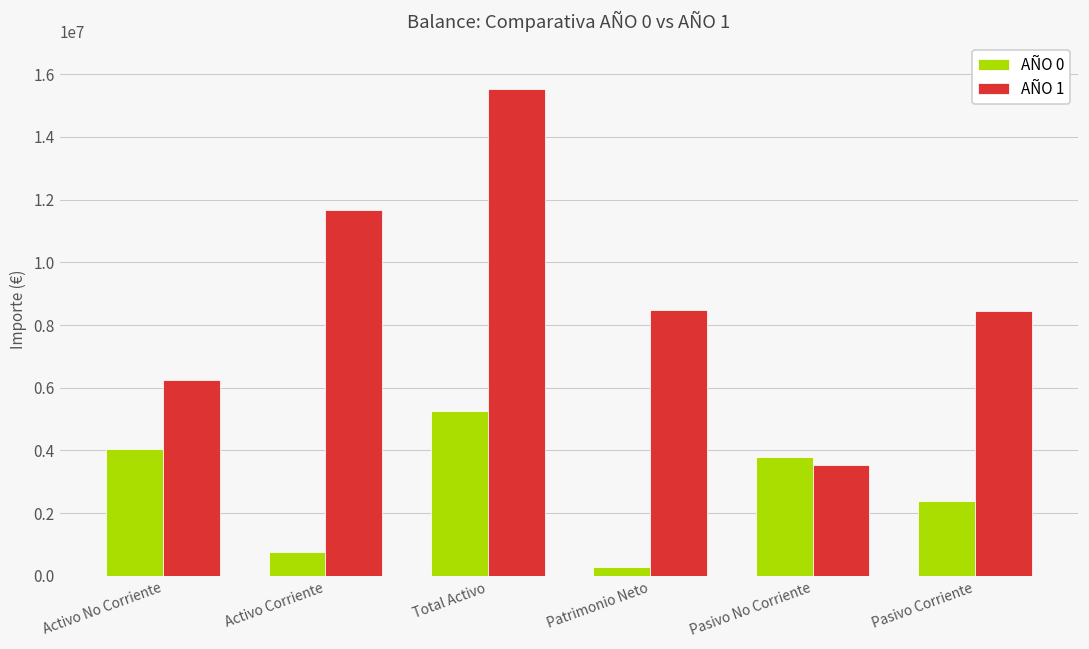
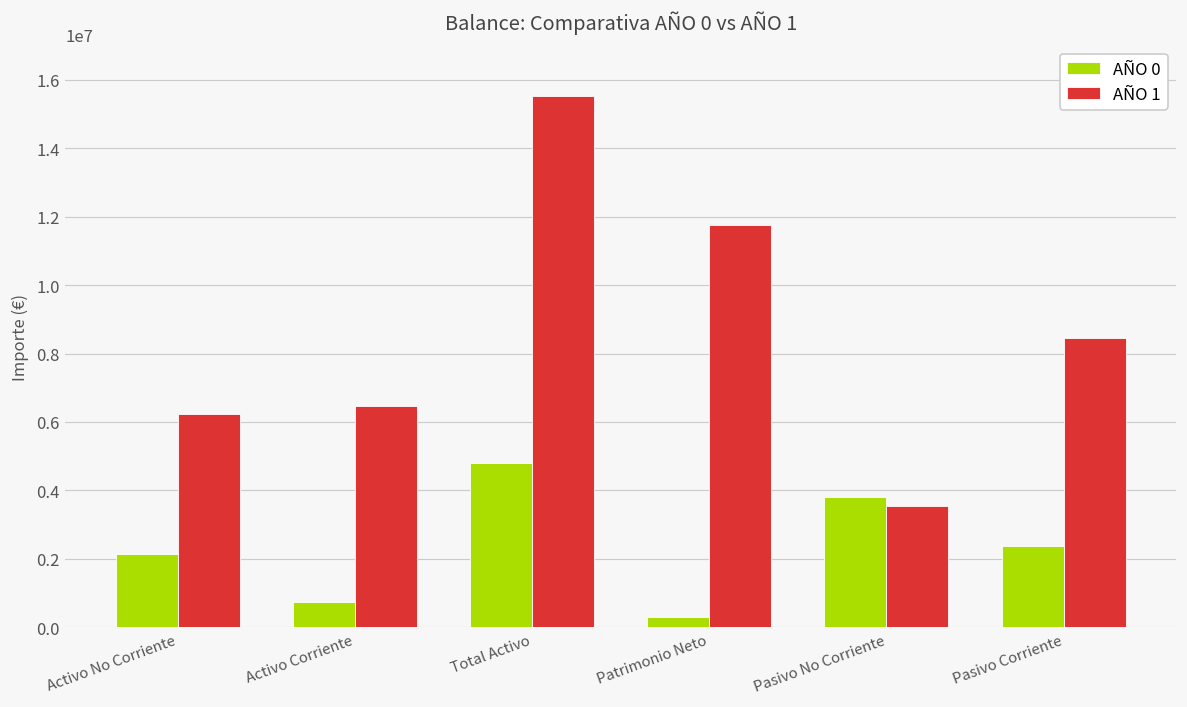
AÑO 0, Activo No Corriente: 4100000 -> 2100000
AÑO 1, Activo Corriente: 11700000 -> 6500000
AÑO 0, Total Activo: 5300000 -> 4800000
AÑO 1, Patrimonio Neto: 8500000 -> 11800000
